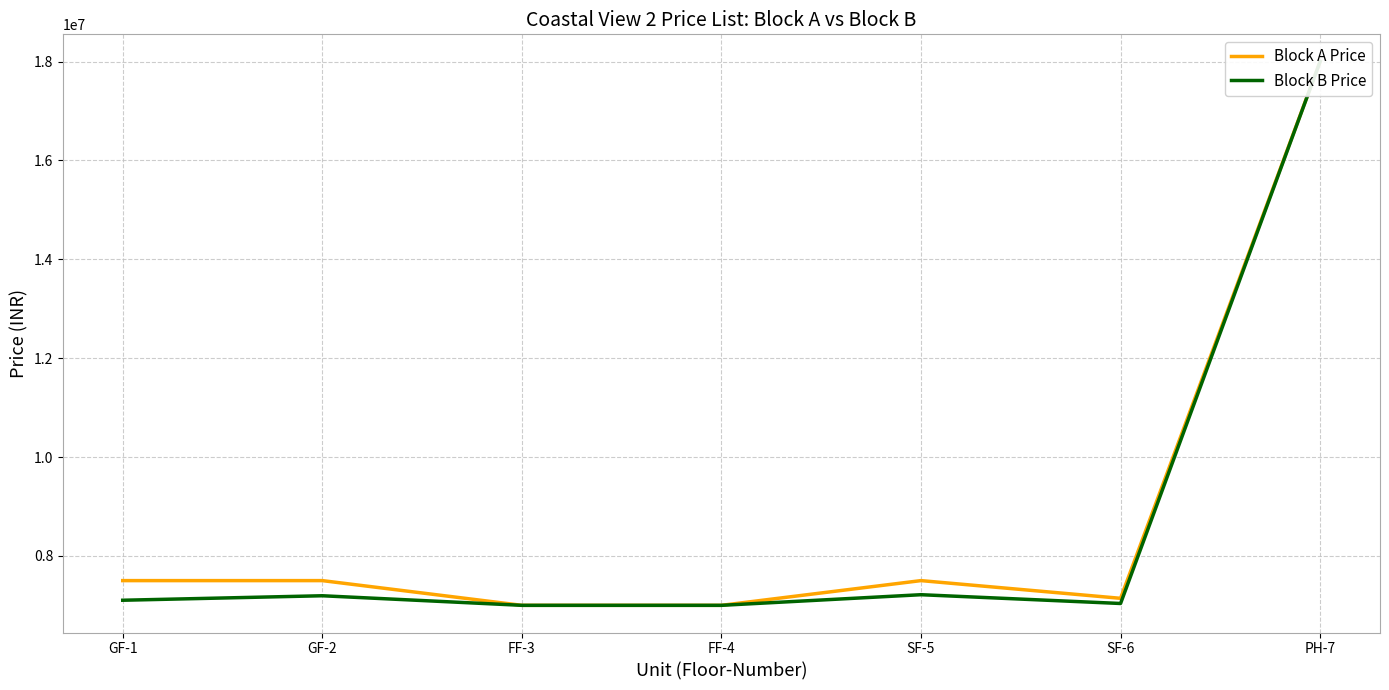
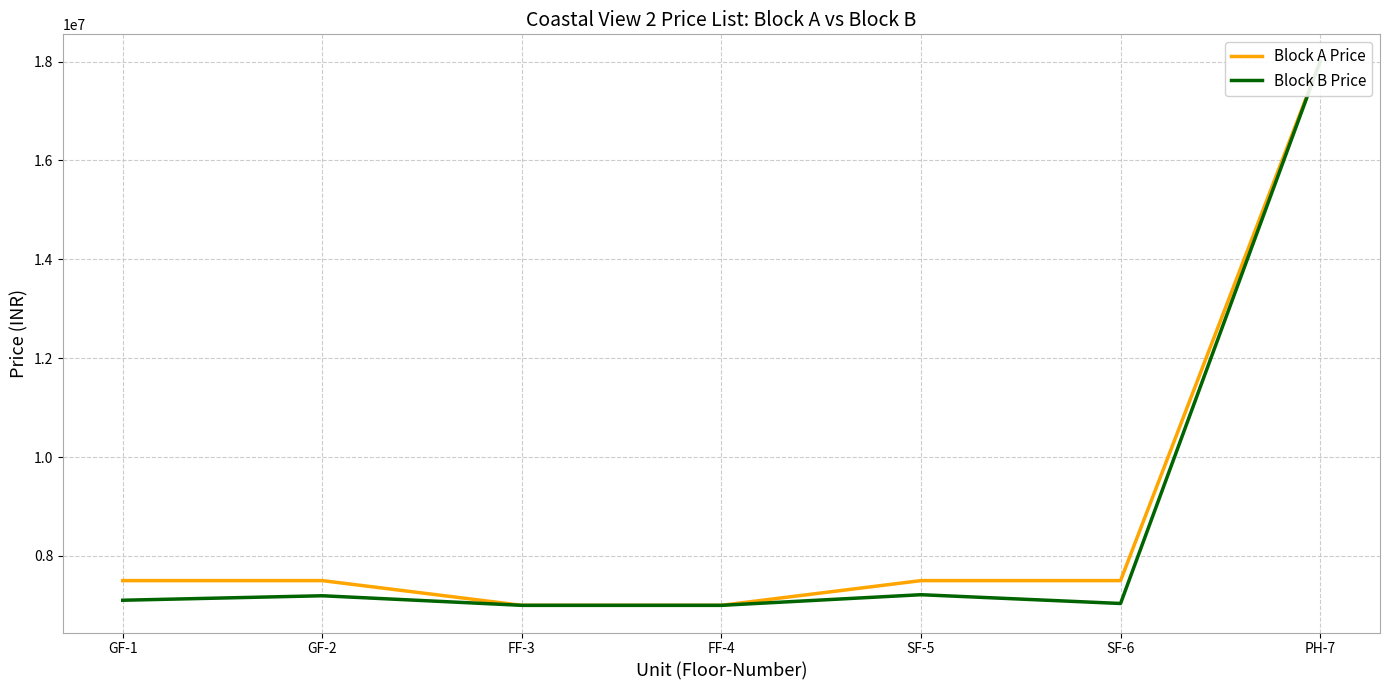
Block A Price, SF-6: 7100000 -> 7500000
